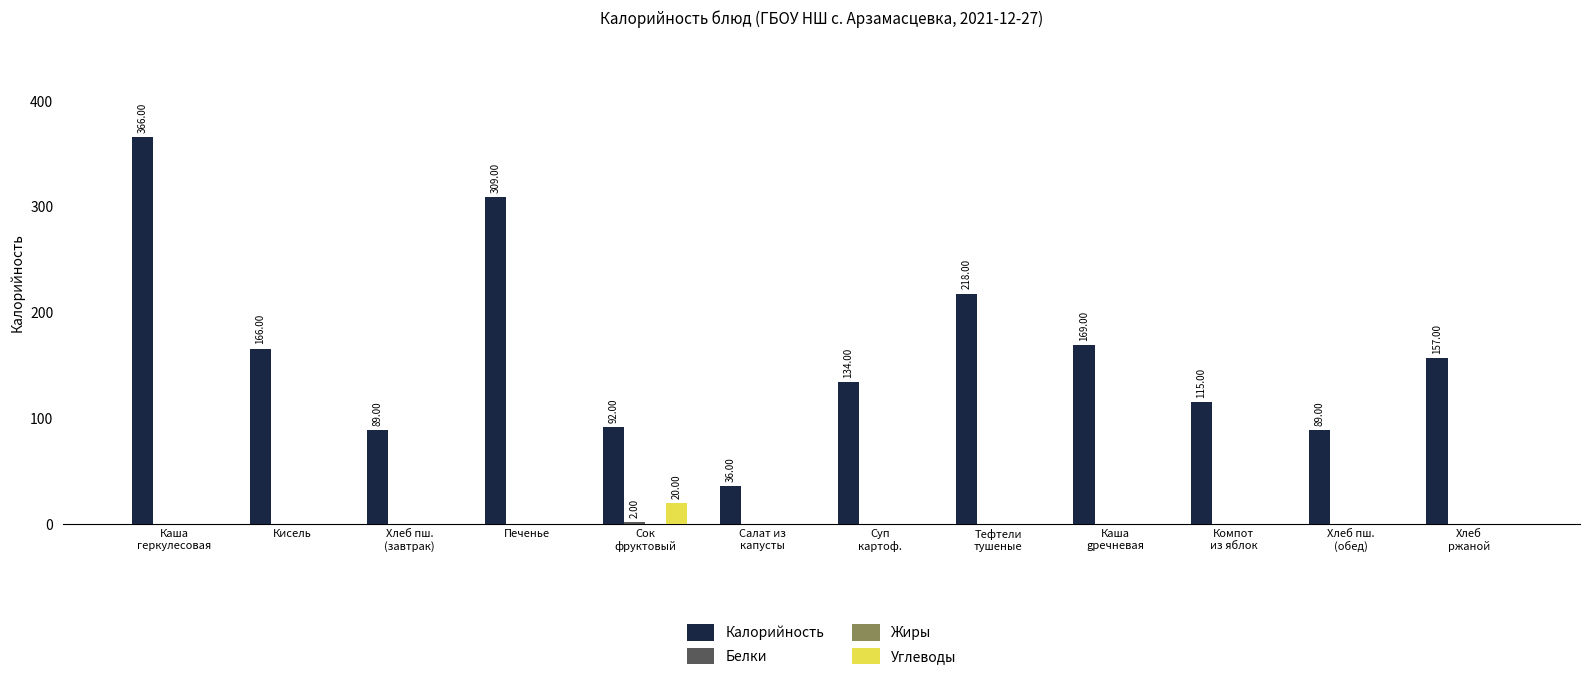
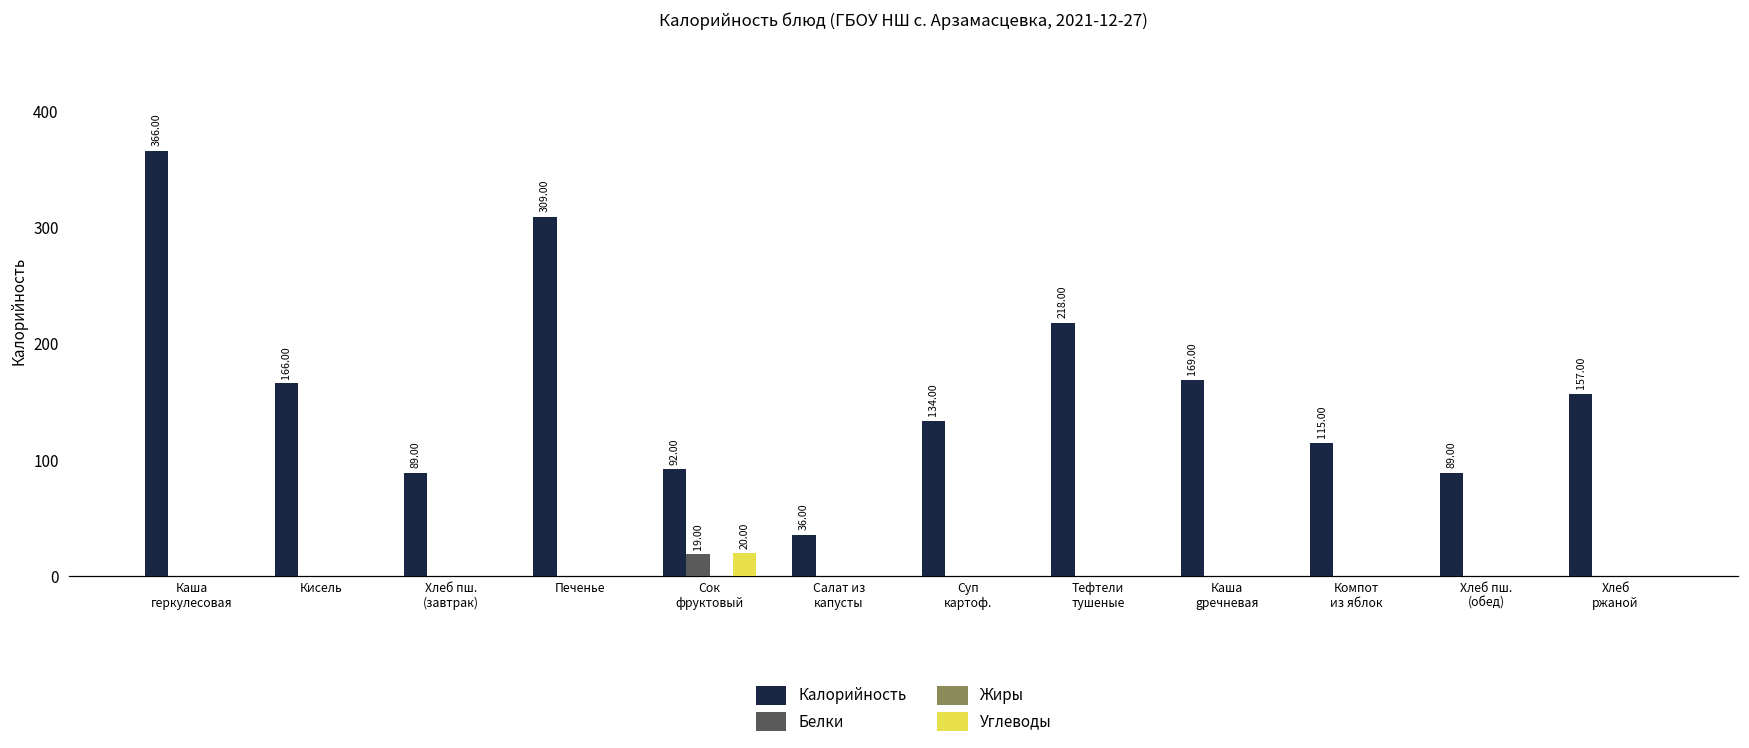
Белки, Сок фруктовый: 2.00 -> 19.00
